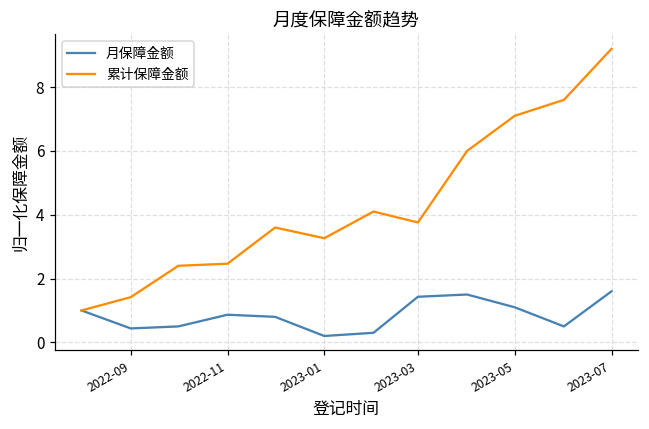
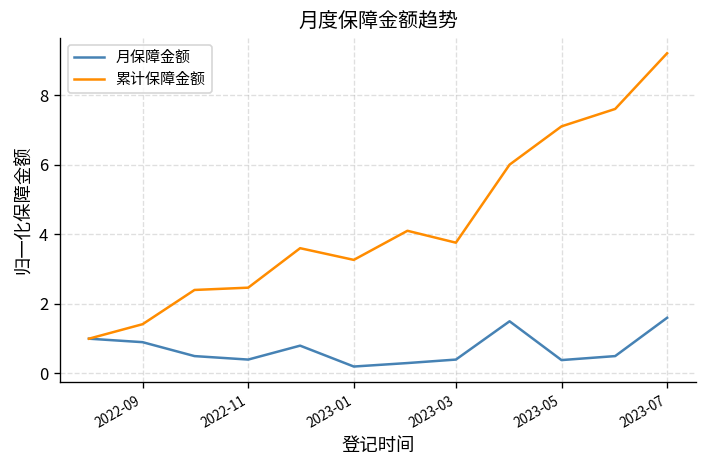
月保障金额, 2022-09: 0.4 -> 0.9
月保障金额, 2022-11: 0.9 -> 0.4
月保障金额, 2023-03: 1.4 -> 0.4
月保障金额, 2023-05: 1.1 -> 0.4
